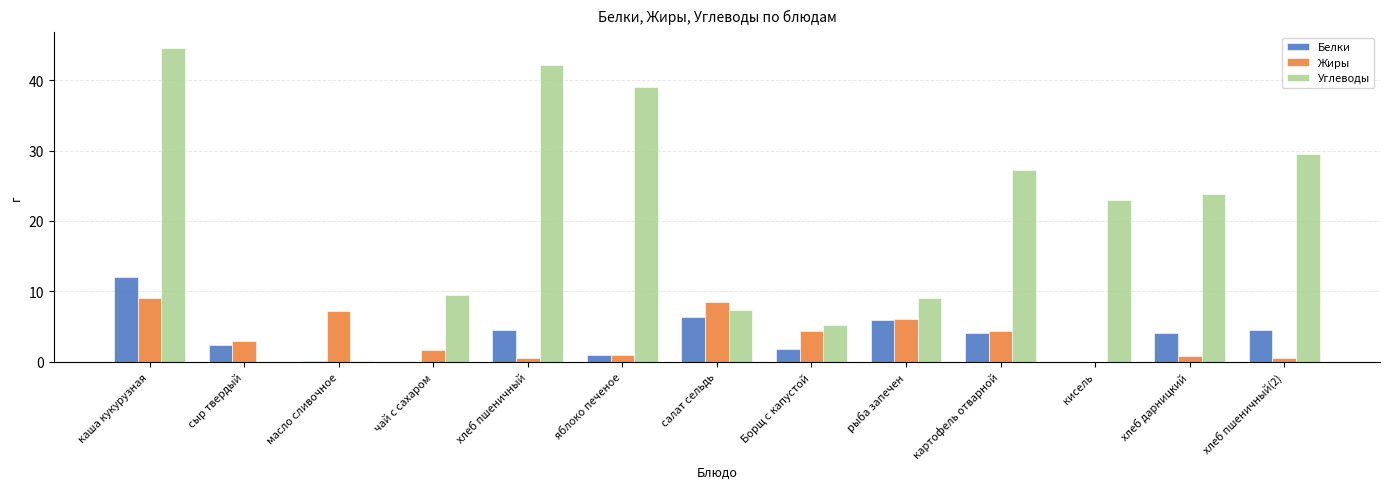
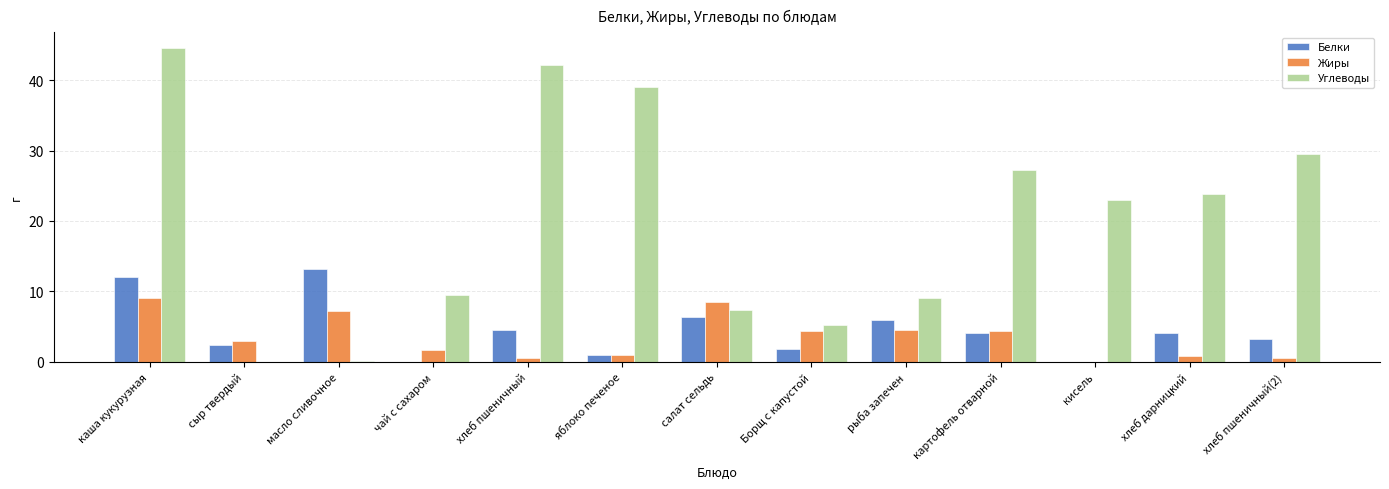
Белки, масло сливочное: 0 -> 13
Жиры, рыба запечен: 6 -> 5
Белки, хлеб пшеничный(2): 5 -> 3
